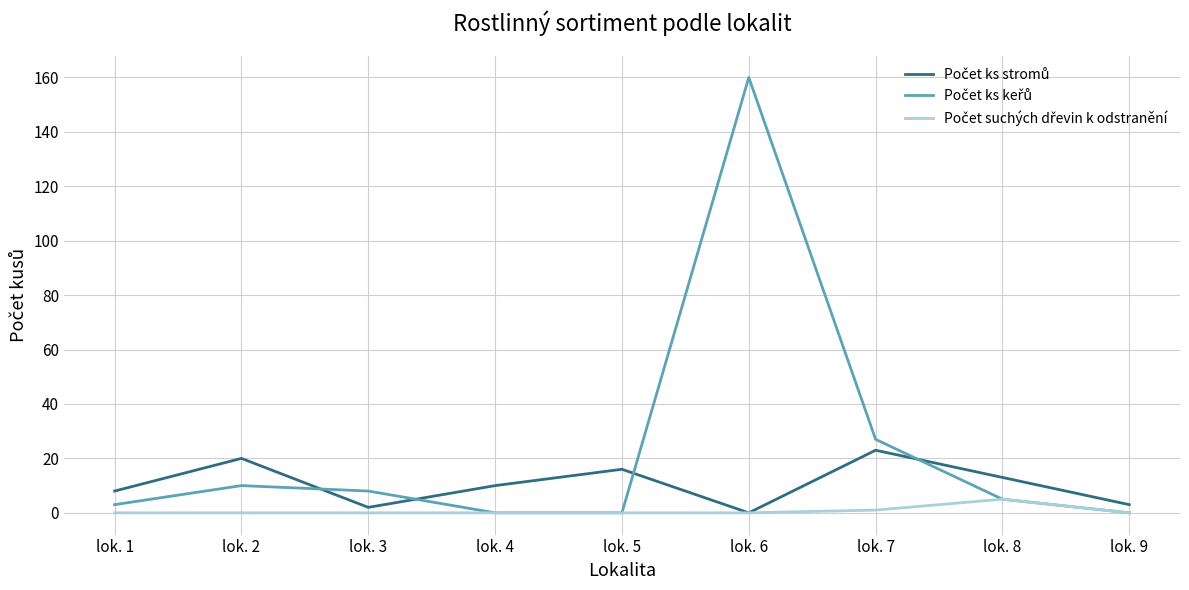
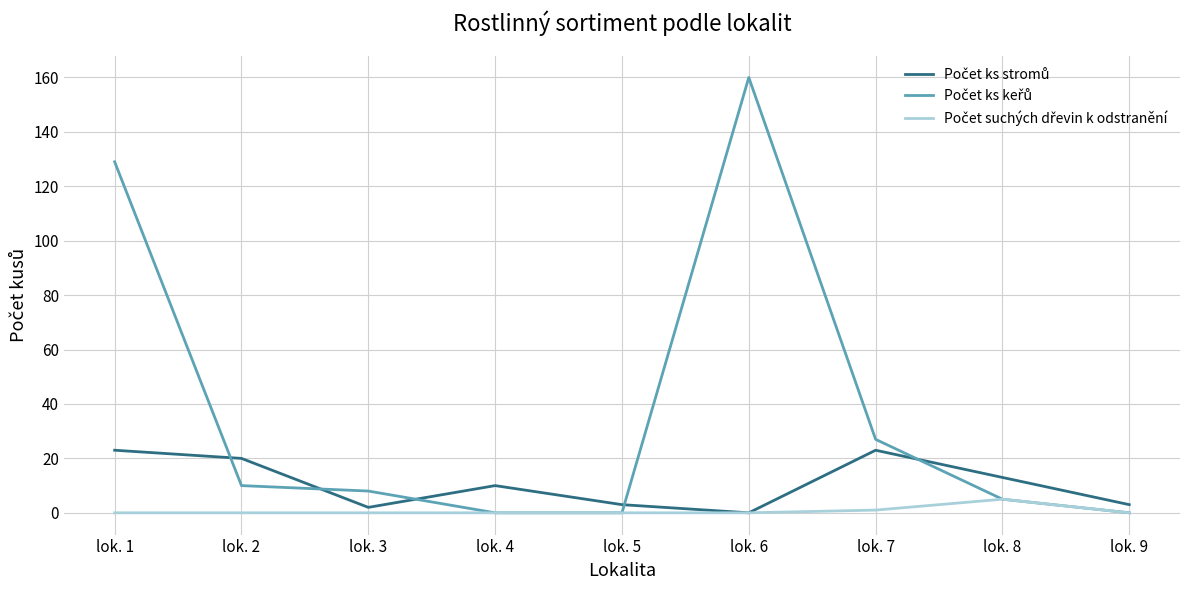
Počet ks stromů, lok. 1: 8 -> 23
Počet ks keřů, lok. 1: 3 -> 129
Počet ks stromů, lok. 5: 16 -> 3
